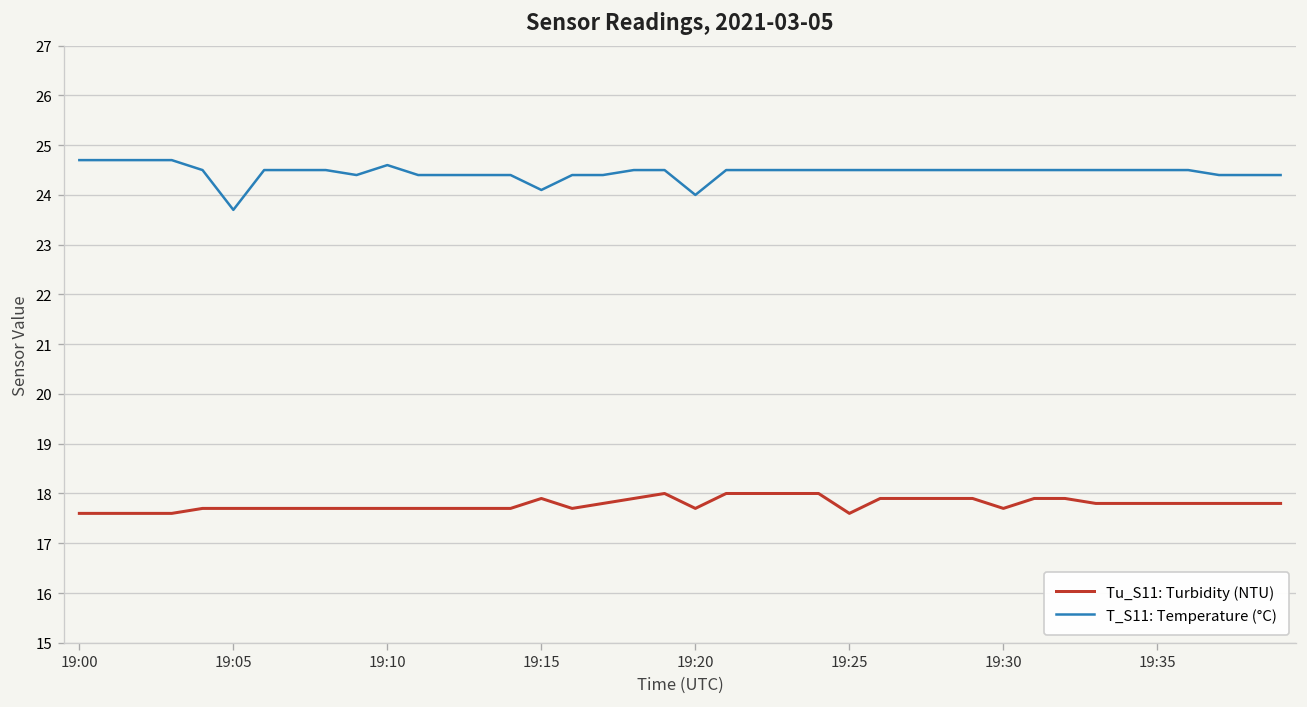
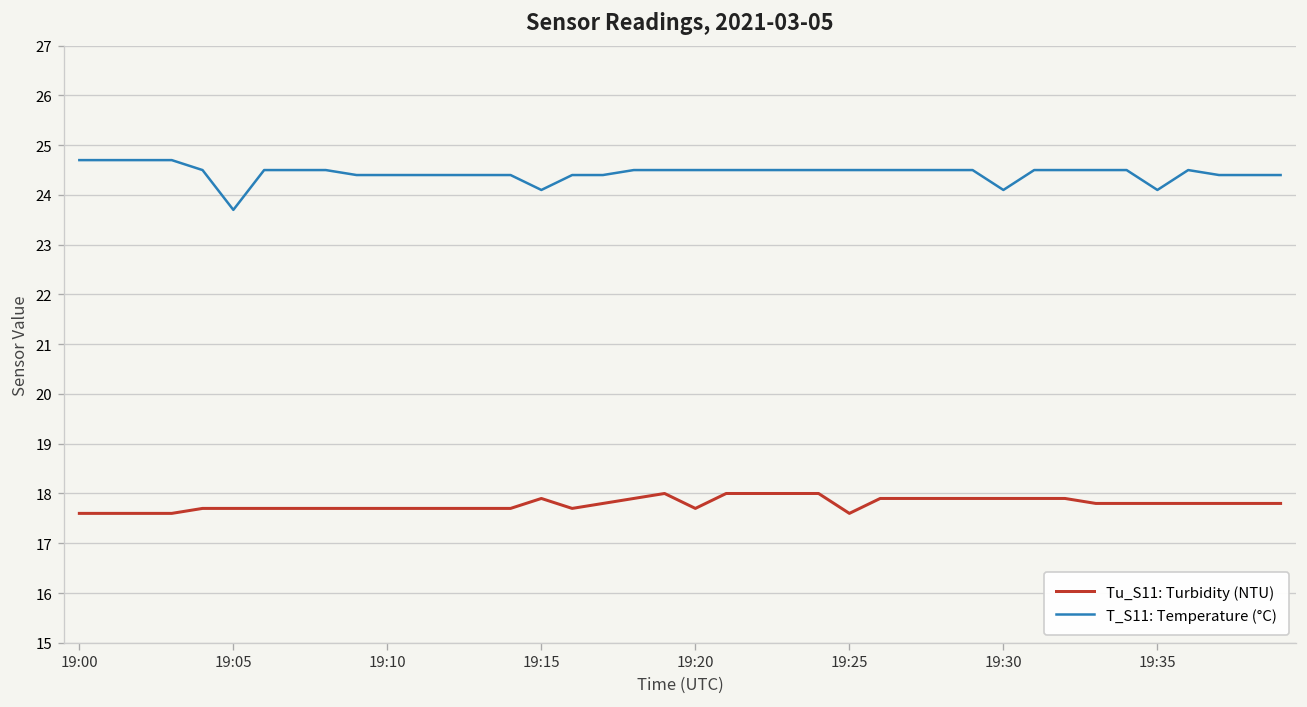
T_S11: Temperature (°C), 19:10: 24.6 -> 24.4
T_S11: Temperature (°C), 19:20: 24.0 -> 24.5
Tu_S11: Turbidity (NTU), 19:30: 17.7 -> 17.9
T_S11: Temperature (°C), 19:30: 24.5 -> 24.1
T_S11: Temperature (°C), 19:35: 24.5 -> 24.1
